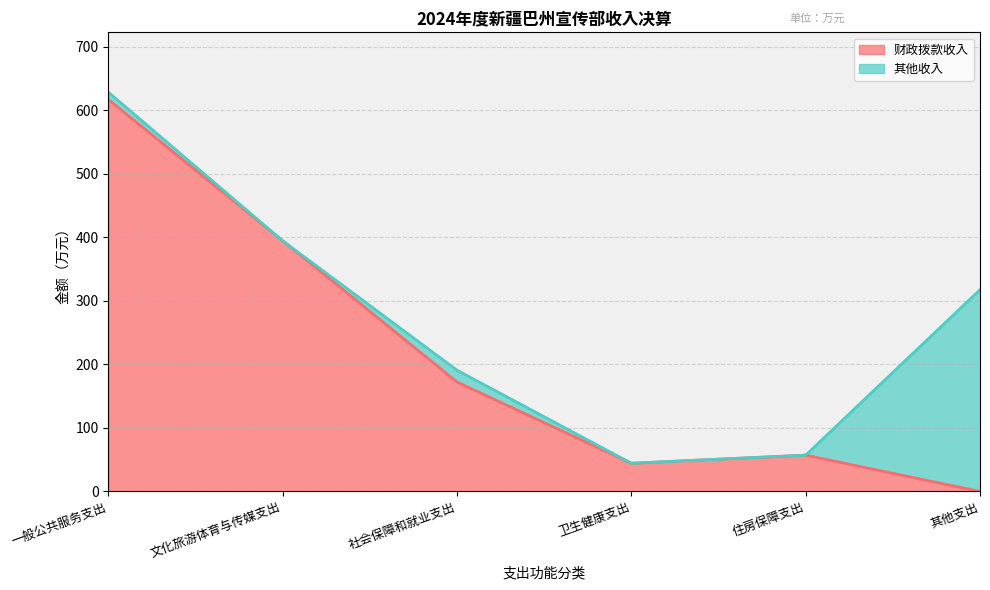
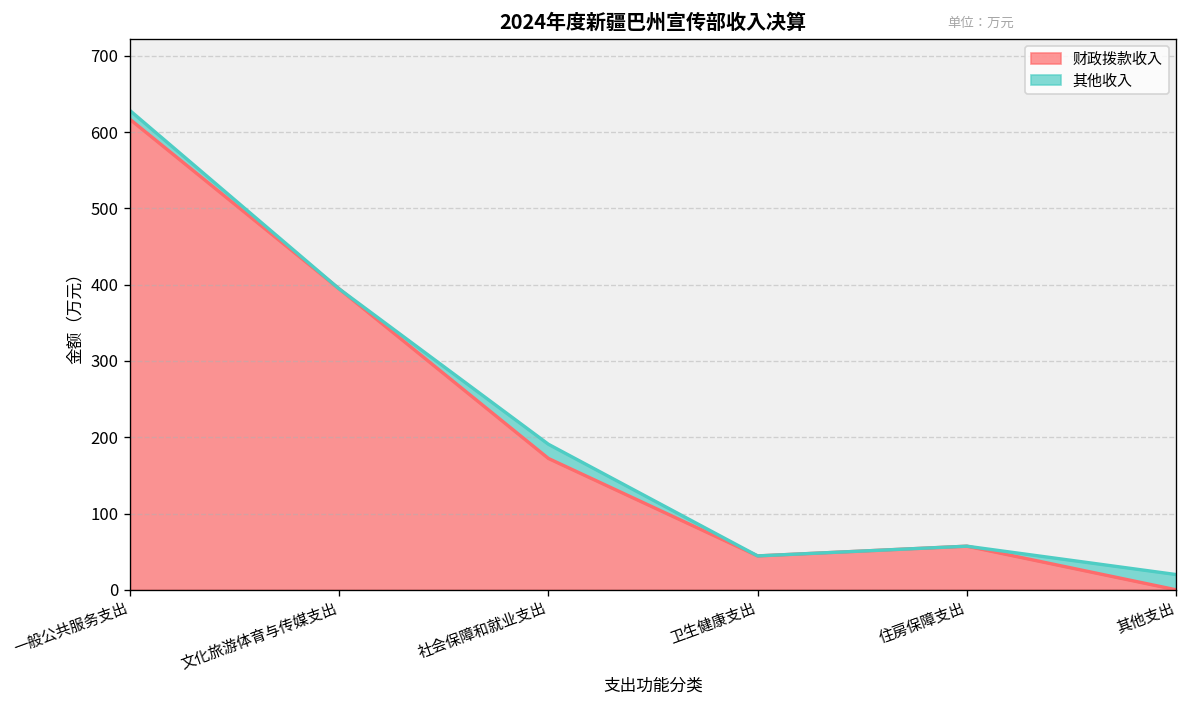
其他收入, 其他支出: 320 -> 20
